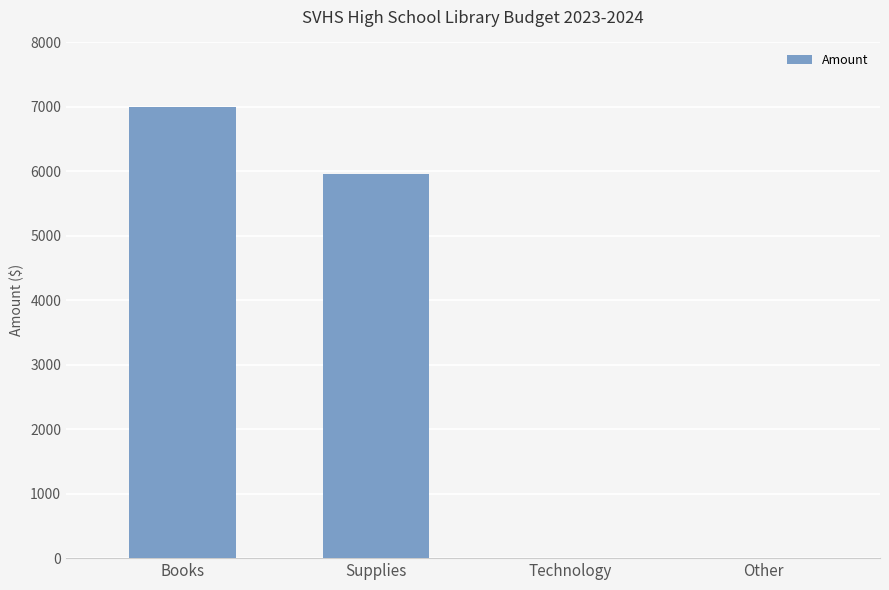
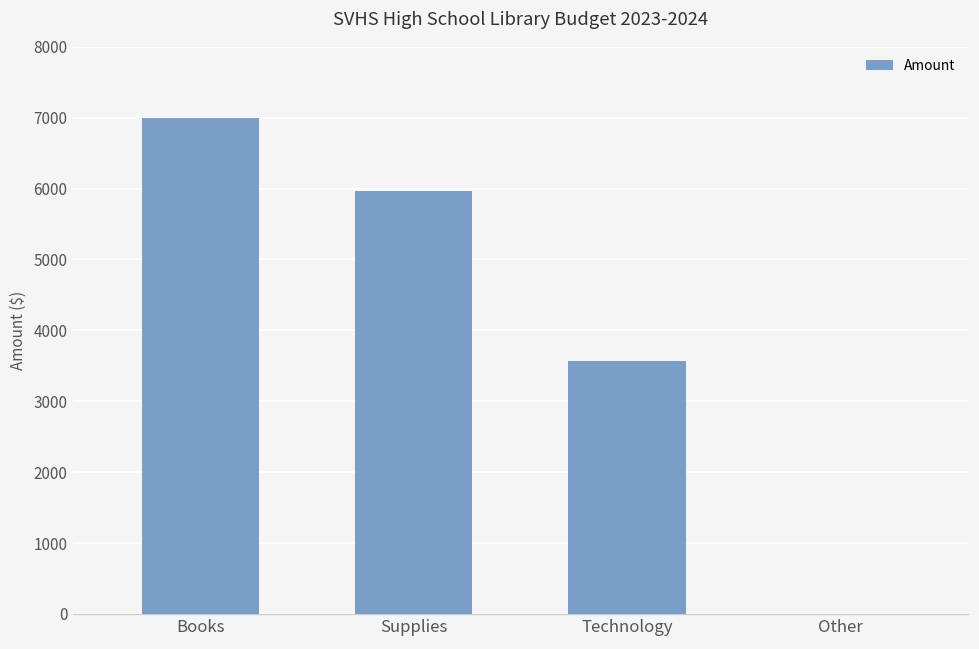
Technology: 0 -> 3600
